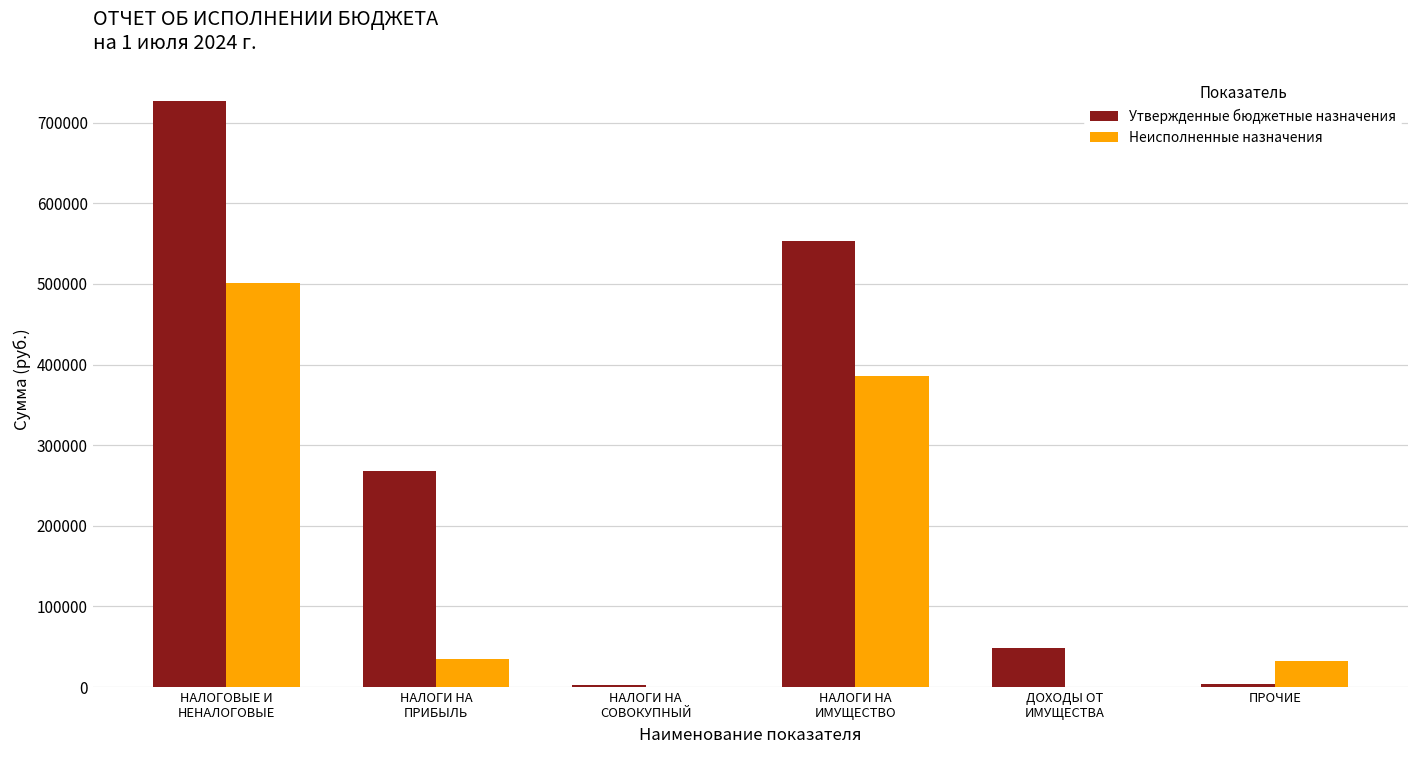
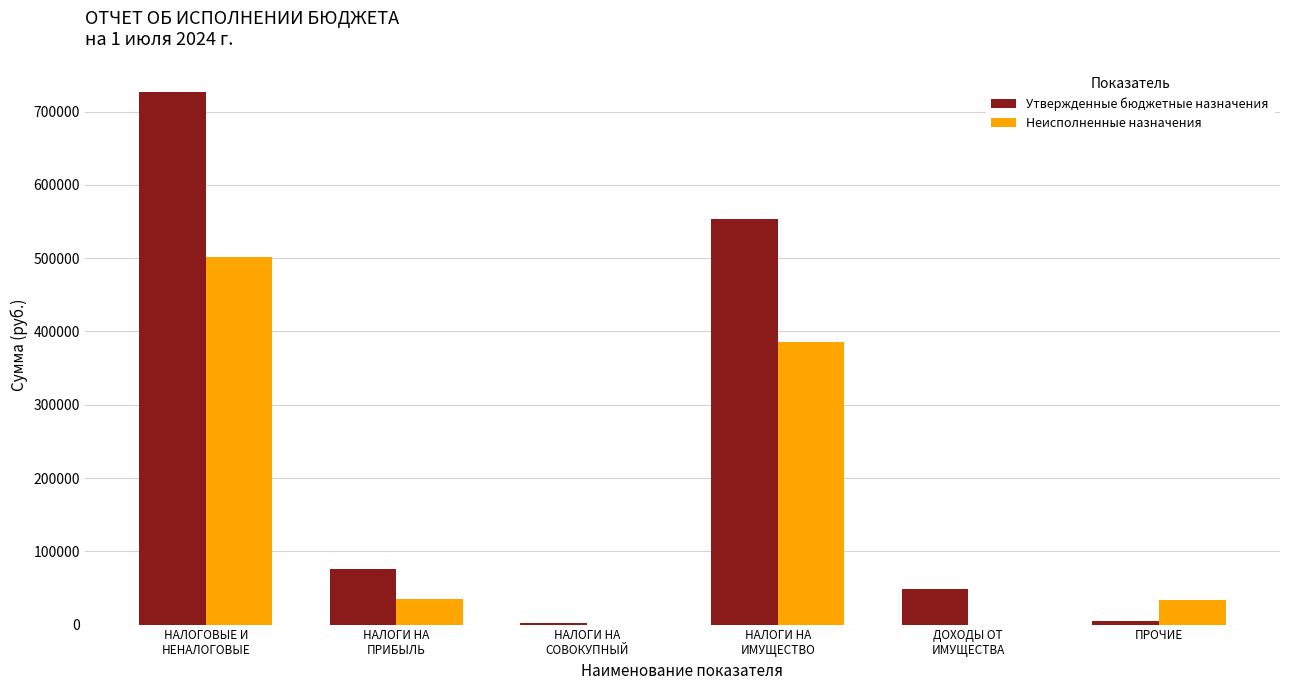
Утвержденные бюджетные назначения, НАЛОГИ НА ПРИБЫЛЬ: 270000 -> 80000
